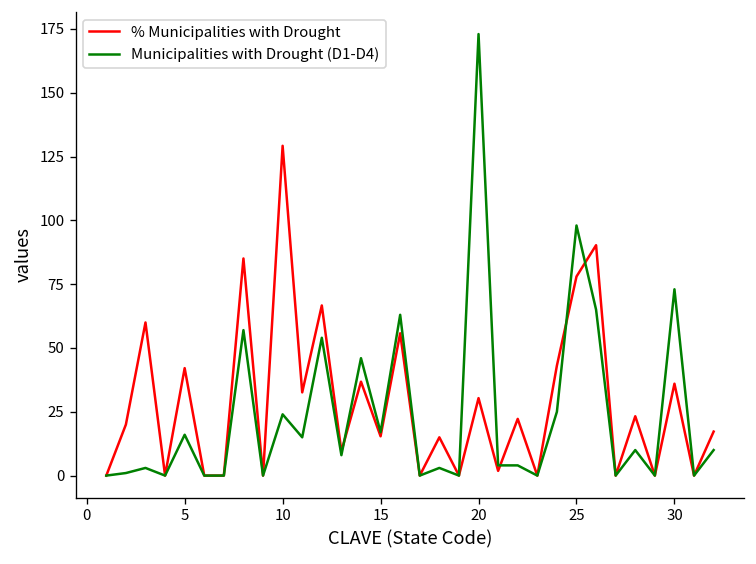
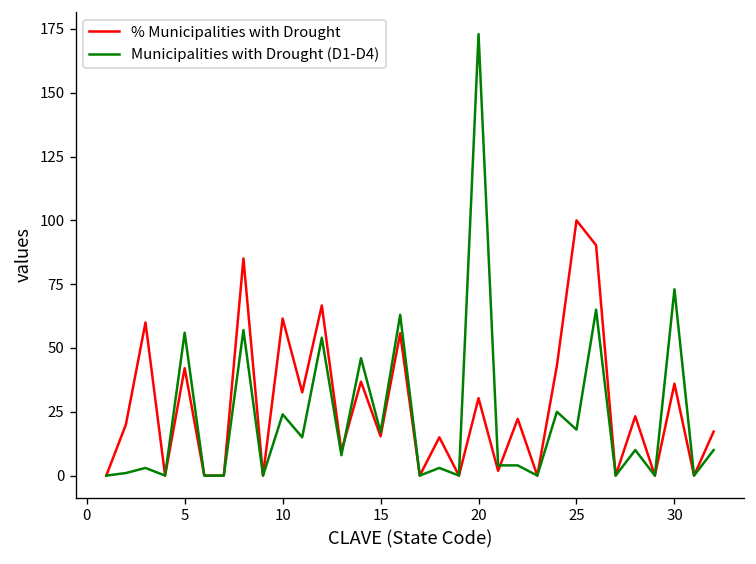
Municipalities with Drought (D1-D4), 5: 16 -> 56
% Municipalities with Drought, 10: 129 -> 62
% Municipalities with Drought, 25: 78 -> 100
Municipalities with Drought (D1-D4), 25: 98 -> 18
